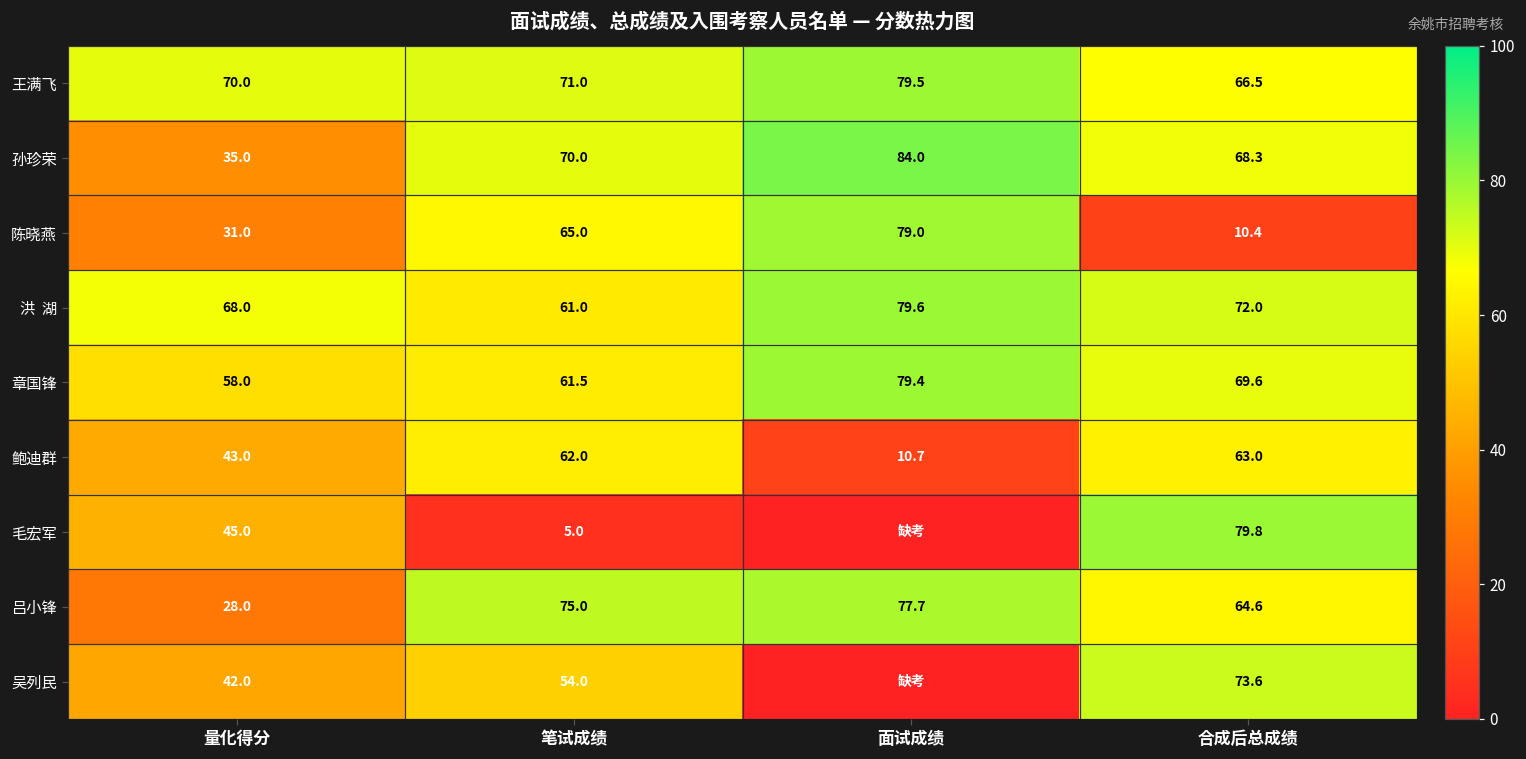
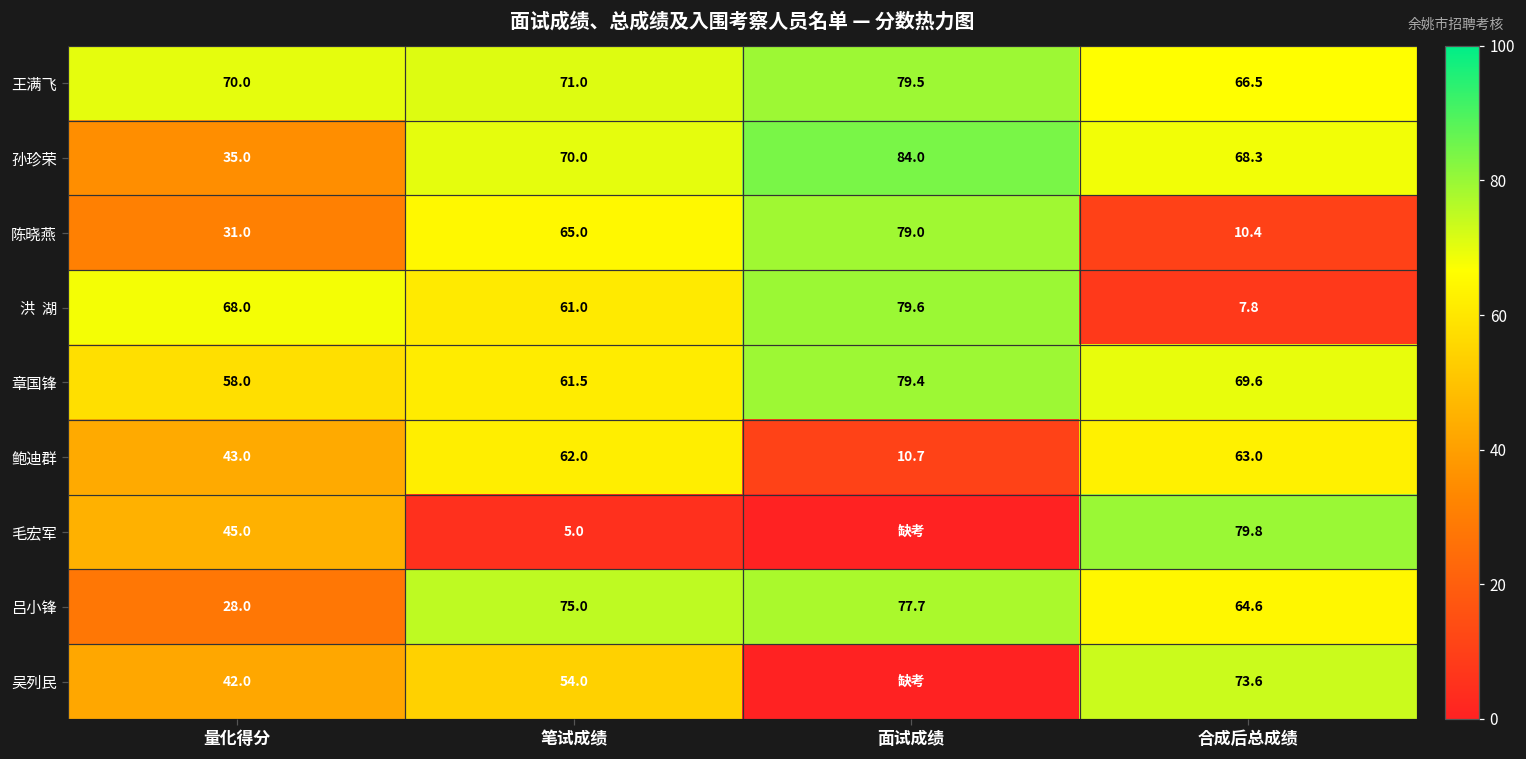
洪 湖, 合成后总成绩: 72.0 -> 7.8
